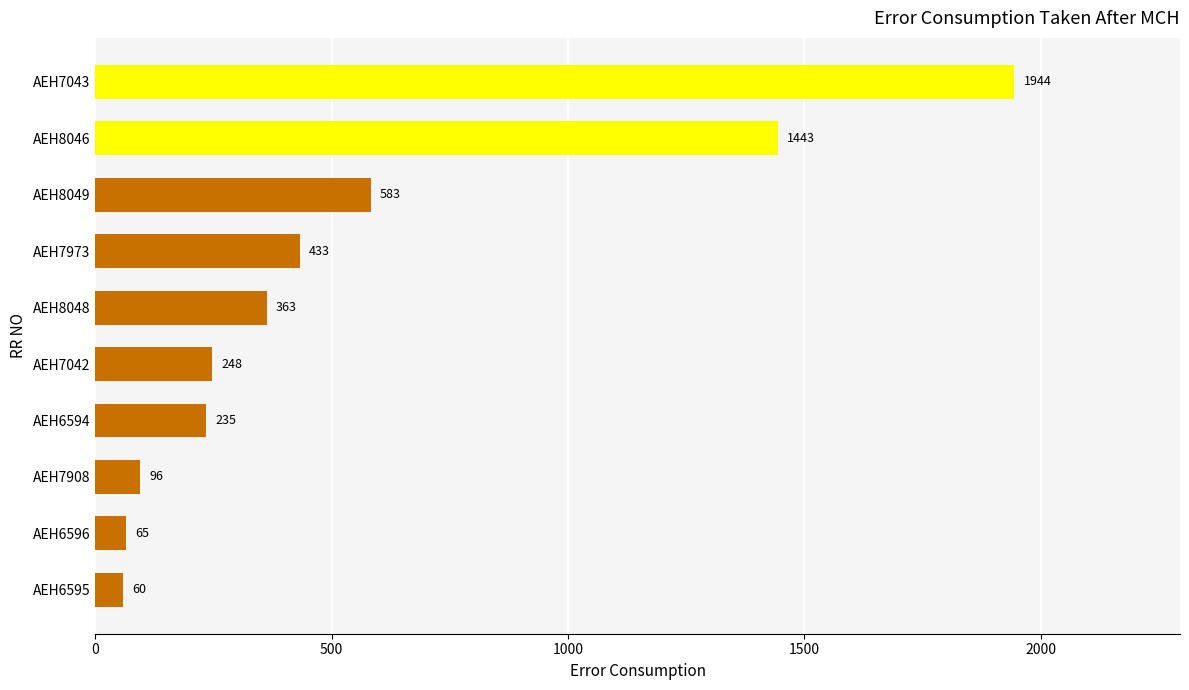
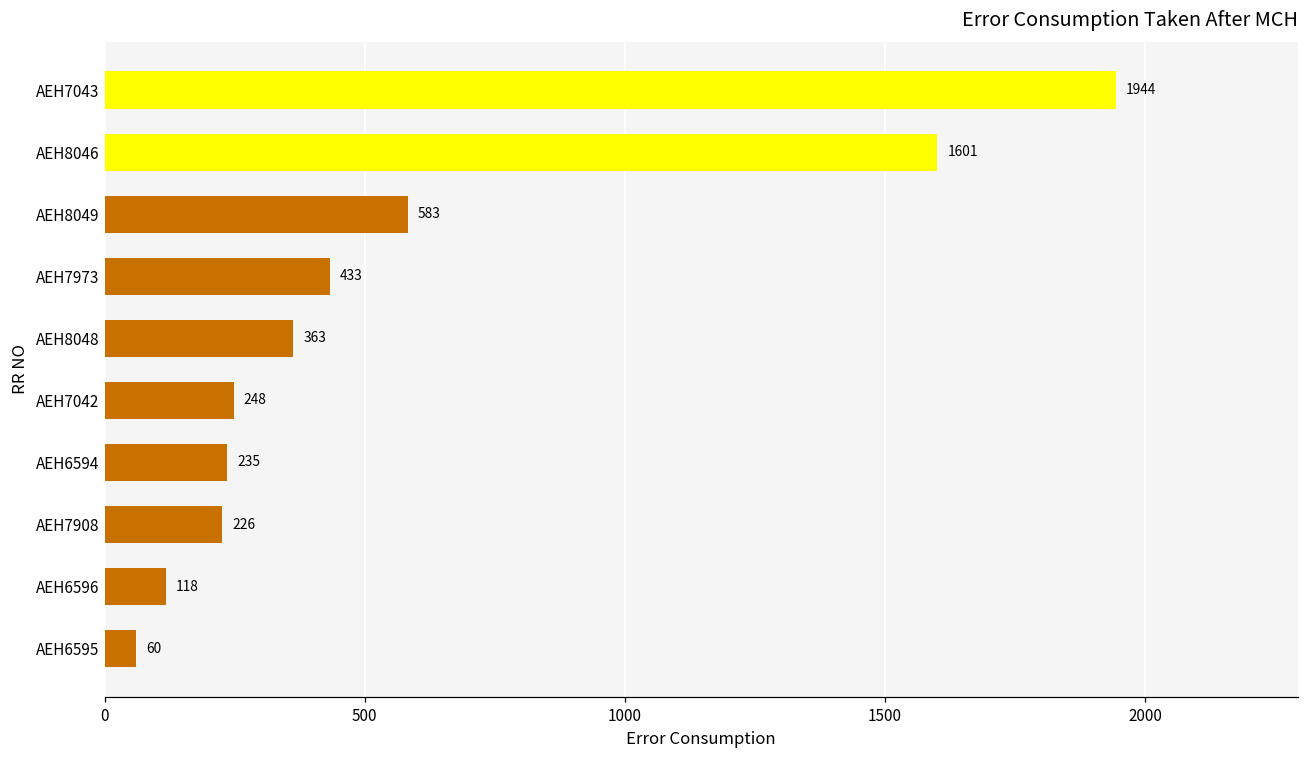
AEH8046: 1443 -> 1601
AEH7908: 96 -> 226
AEH6596: 65 -> 118
